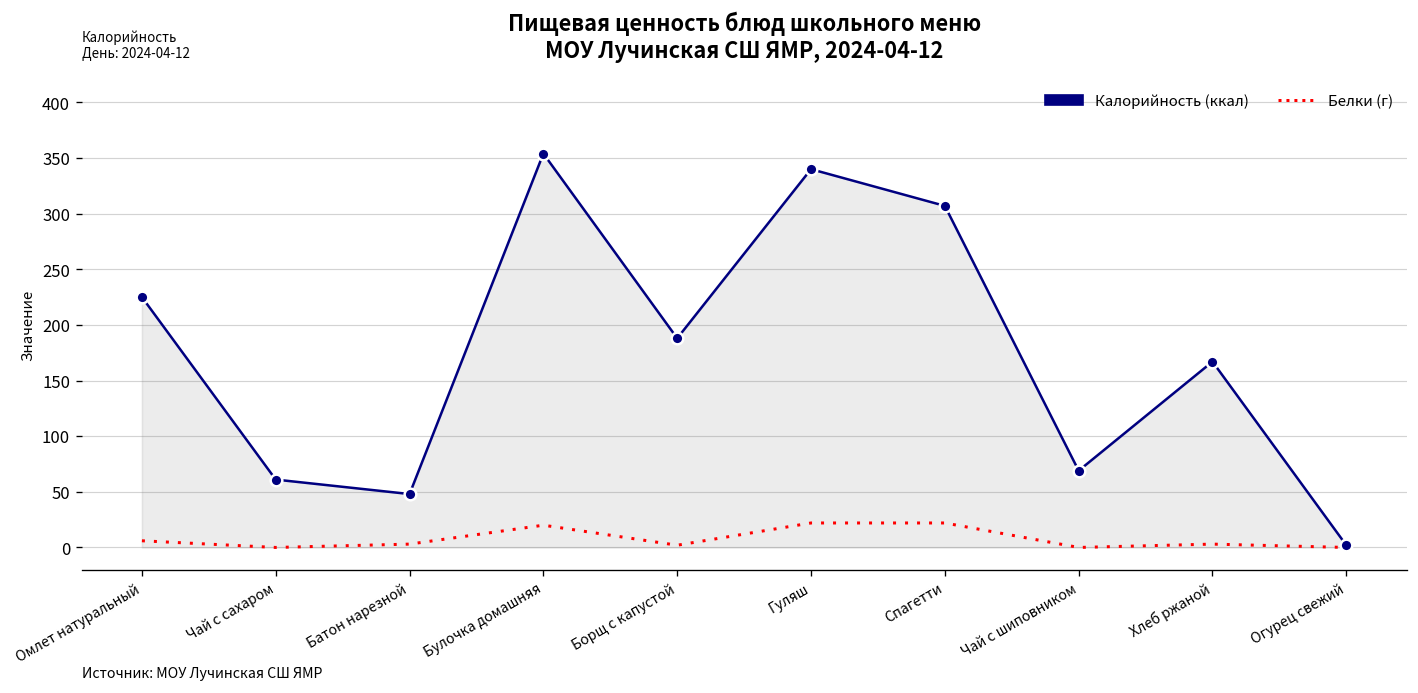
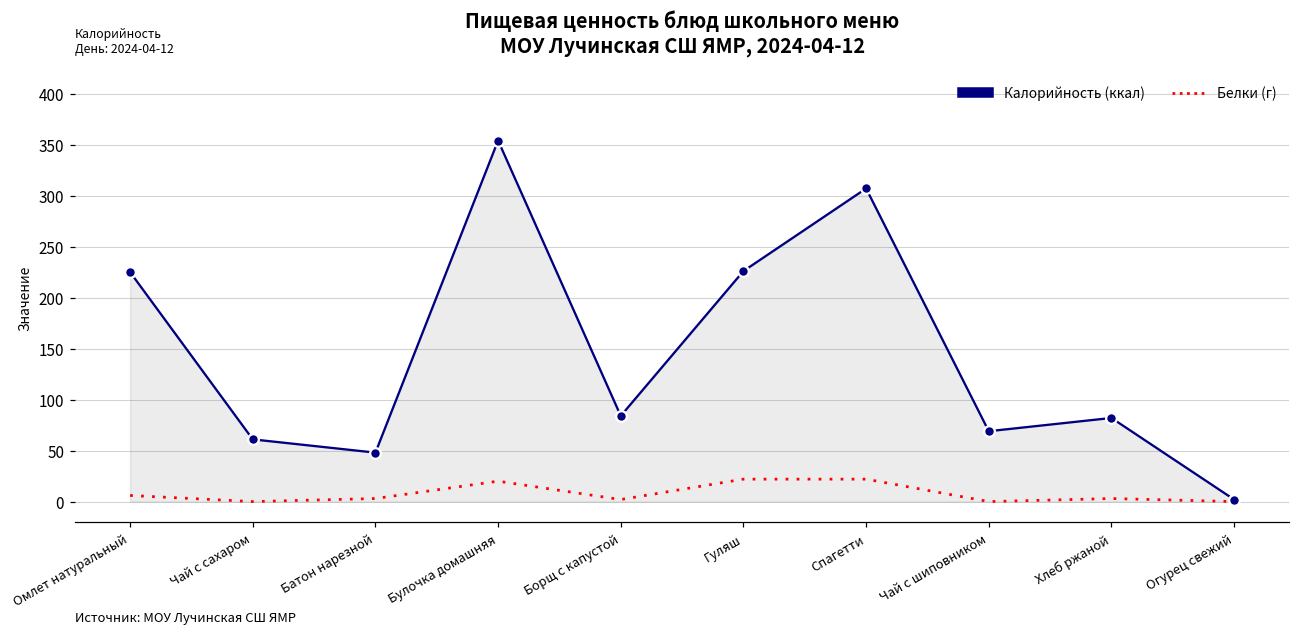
Калорийность (ккал), Борщ с капустой: 190 -> 80
Калорийность (ккал), Гуляш: 340 -> 230
Калорийность (ккал), Хлеб ржаной: 170 -> 80
